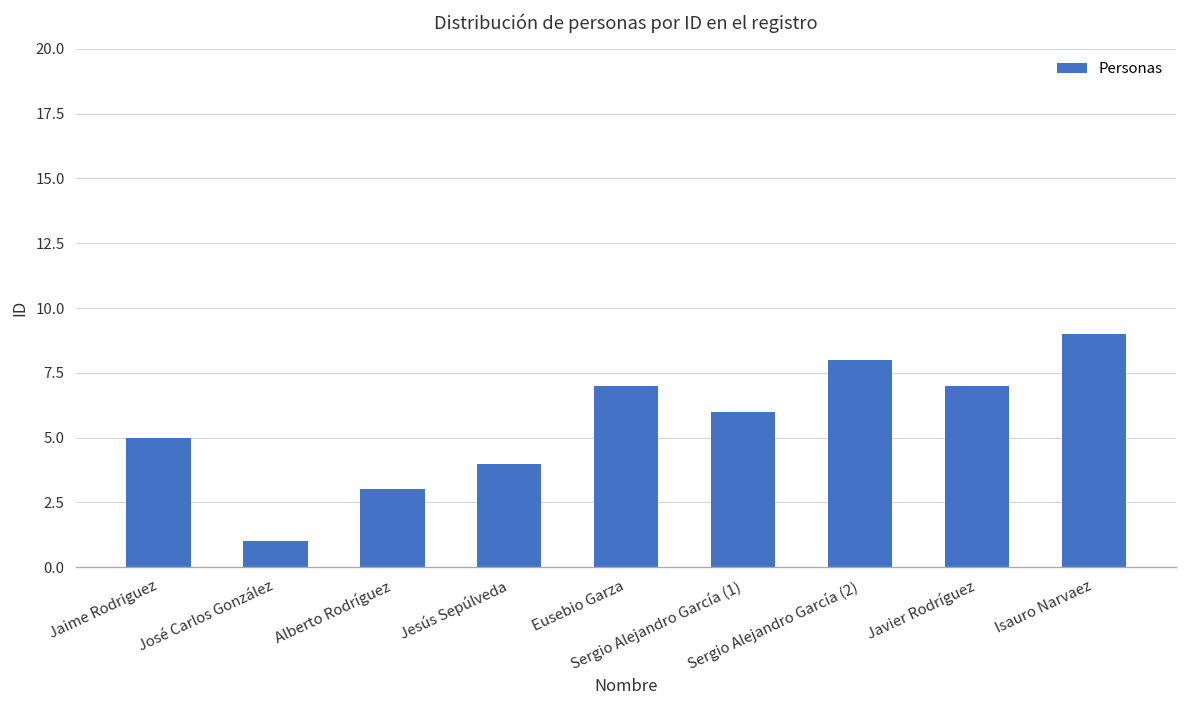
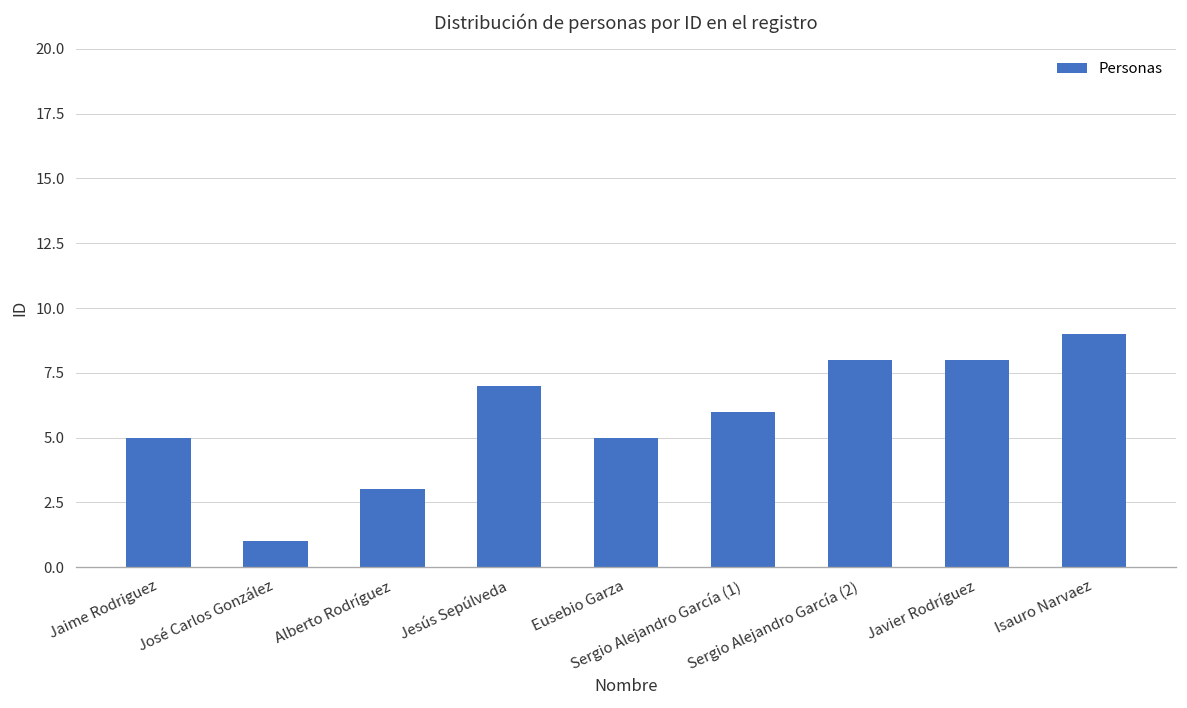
Jesús Sepúlveda: 4 -> 7
Eusebio Garza: 7 -> 5
Javier Rodríguez: 7 -> 8
